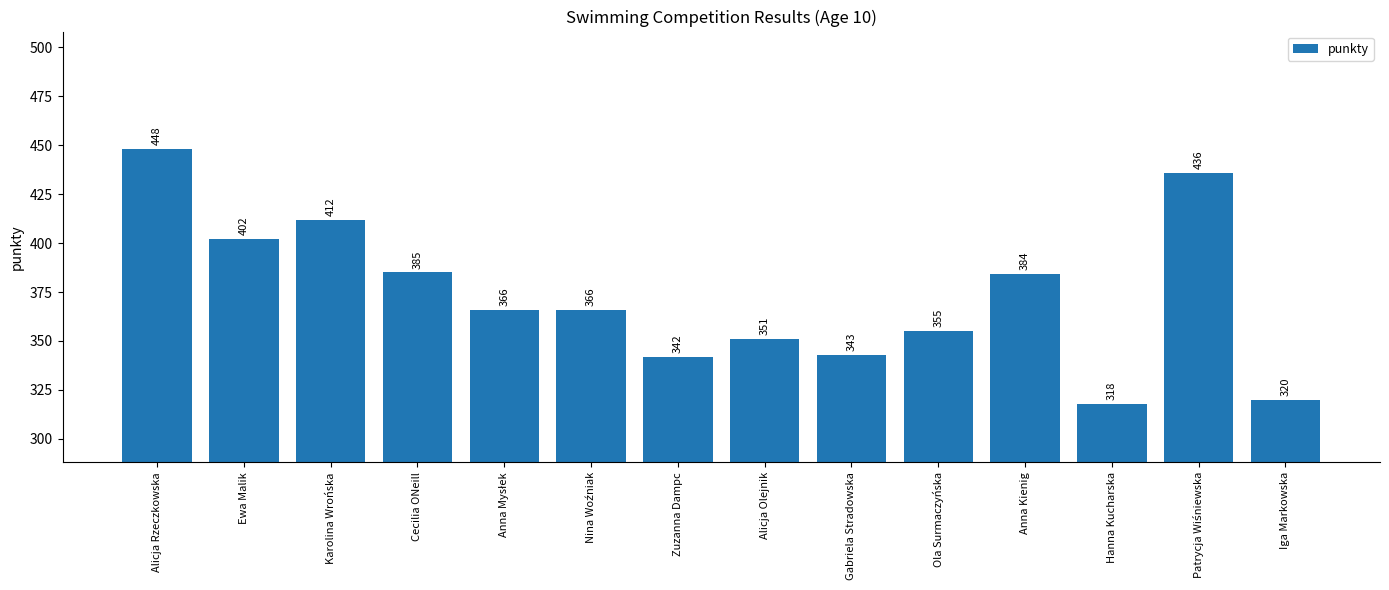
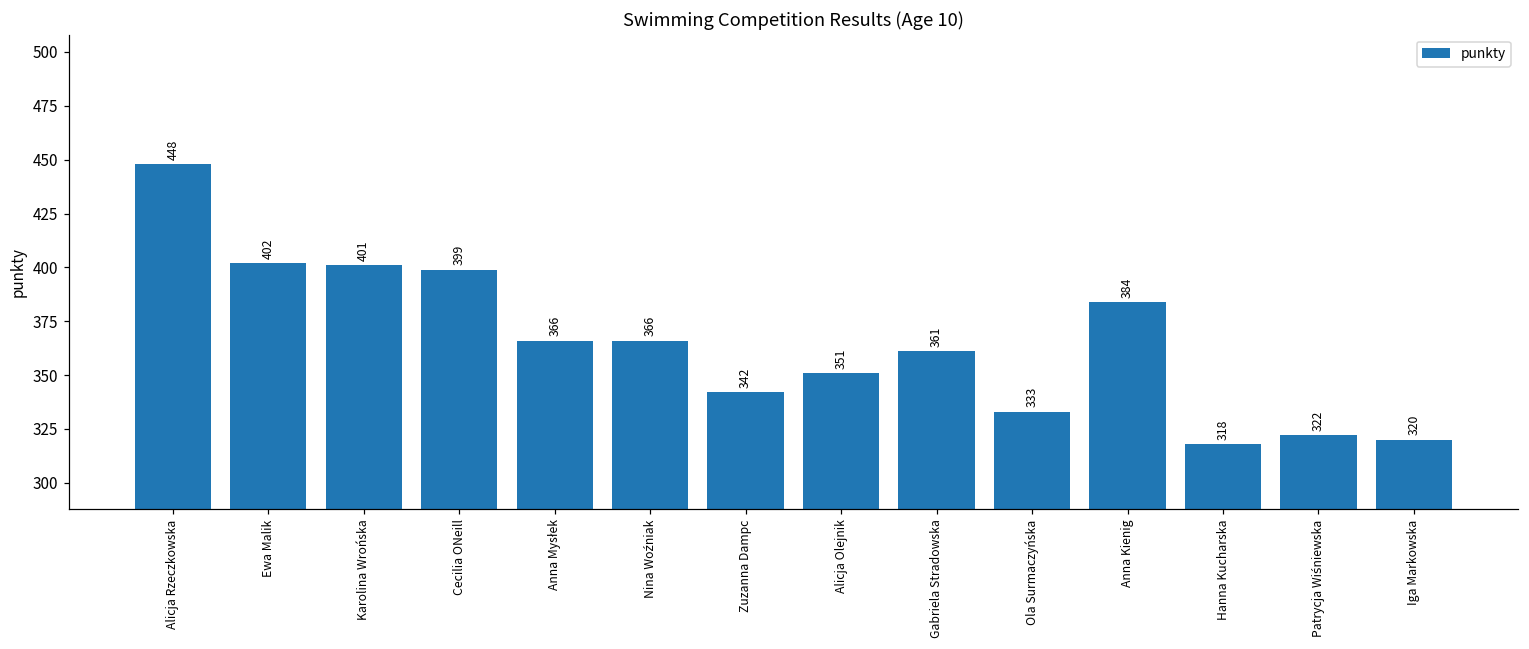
Karolina Wrońska: 412 -> 401
Cecilia ONeill: 385 -> 399
Gabriela Stradowska: 343 -> 361
Ola Surmaczyńska: 355 -> 333
Patrycja Wiśniewska: 436 -> 322
